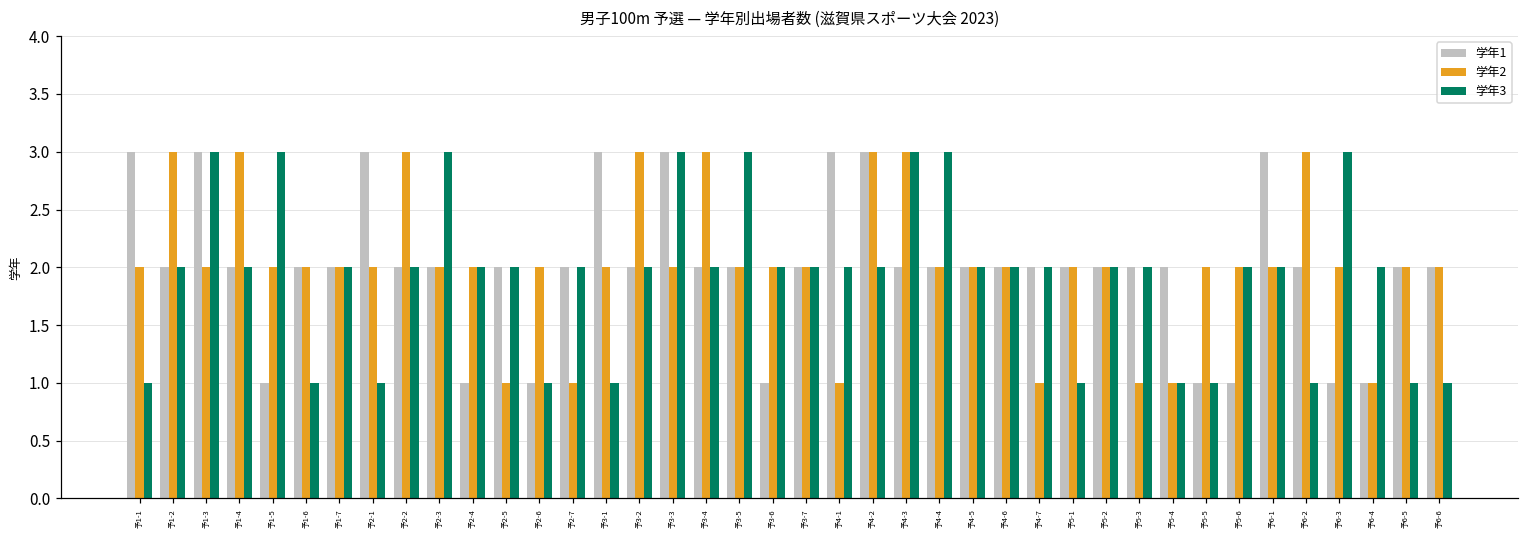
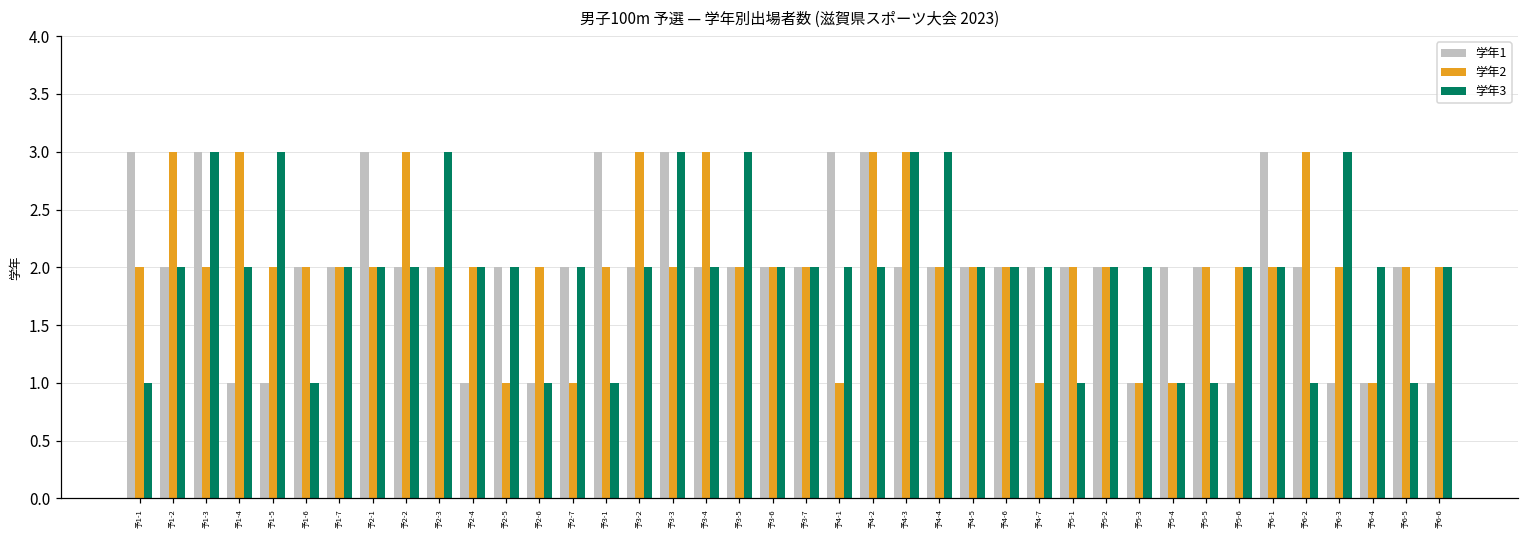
学年1, 予1-4: 2 -> 1
学年3, 予2-1: 1 -> 2
学年1, 予3-6: 1 -> 2
学年1, 予5-3: 2 -> 1
学年1, 予5-5: 1 -> 2
学年1, 予6-6: 2 -> 1
学年3, 予6-6: 1 -> 2
